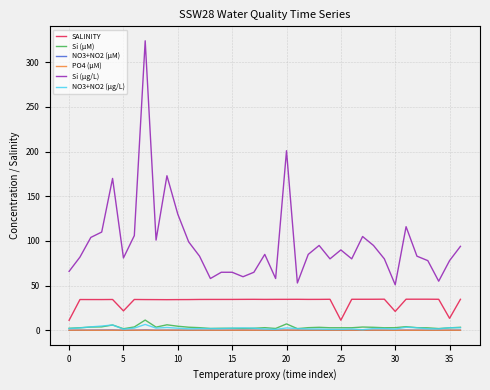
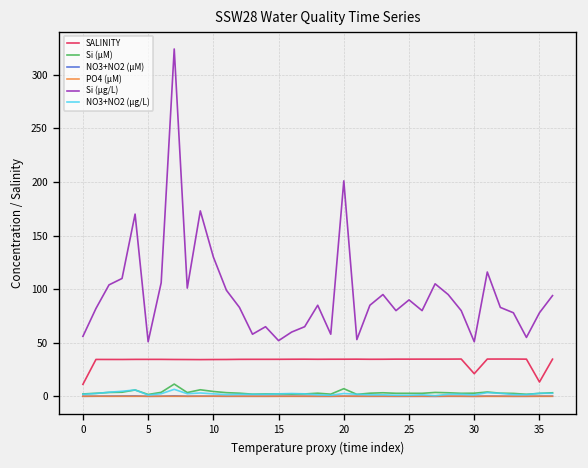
Si (µg/L), 0: 70 -> 60
SALINITY, 5: 20 -> 30
Si (µg/L), 5: 80 -> 50
Si (µg/L), 15: 70 -> 50
SALINITY, 25: 10 -> 30
